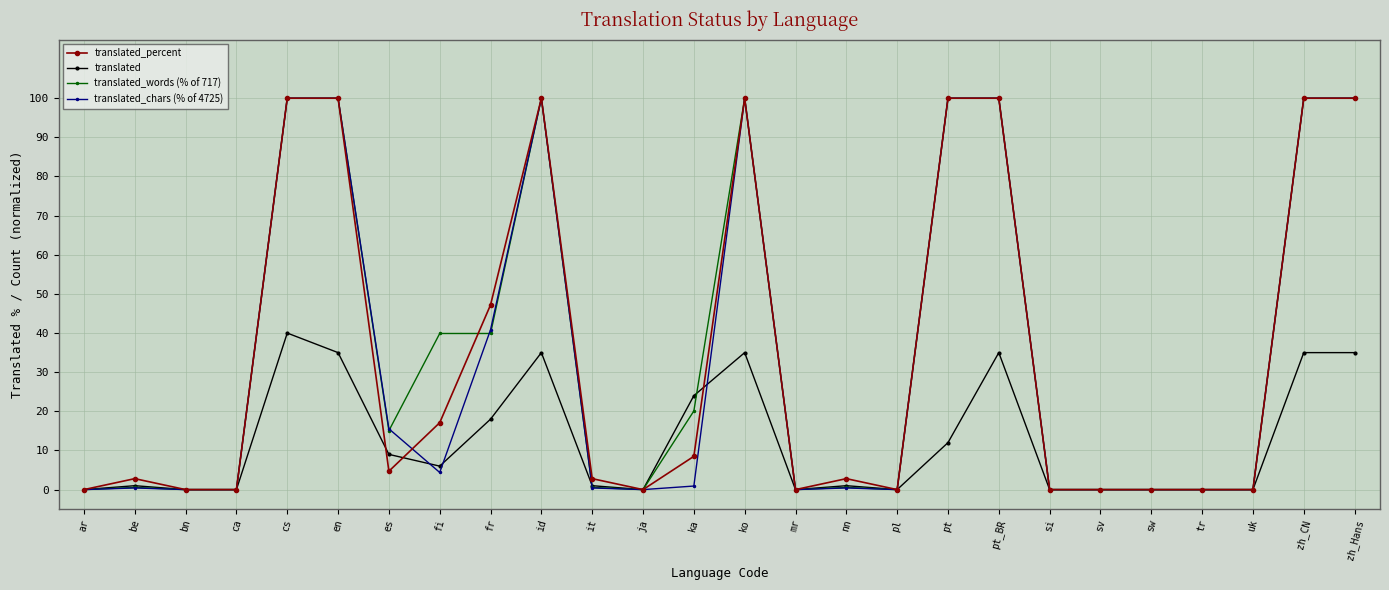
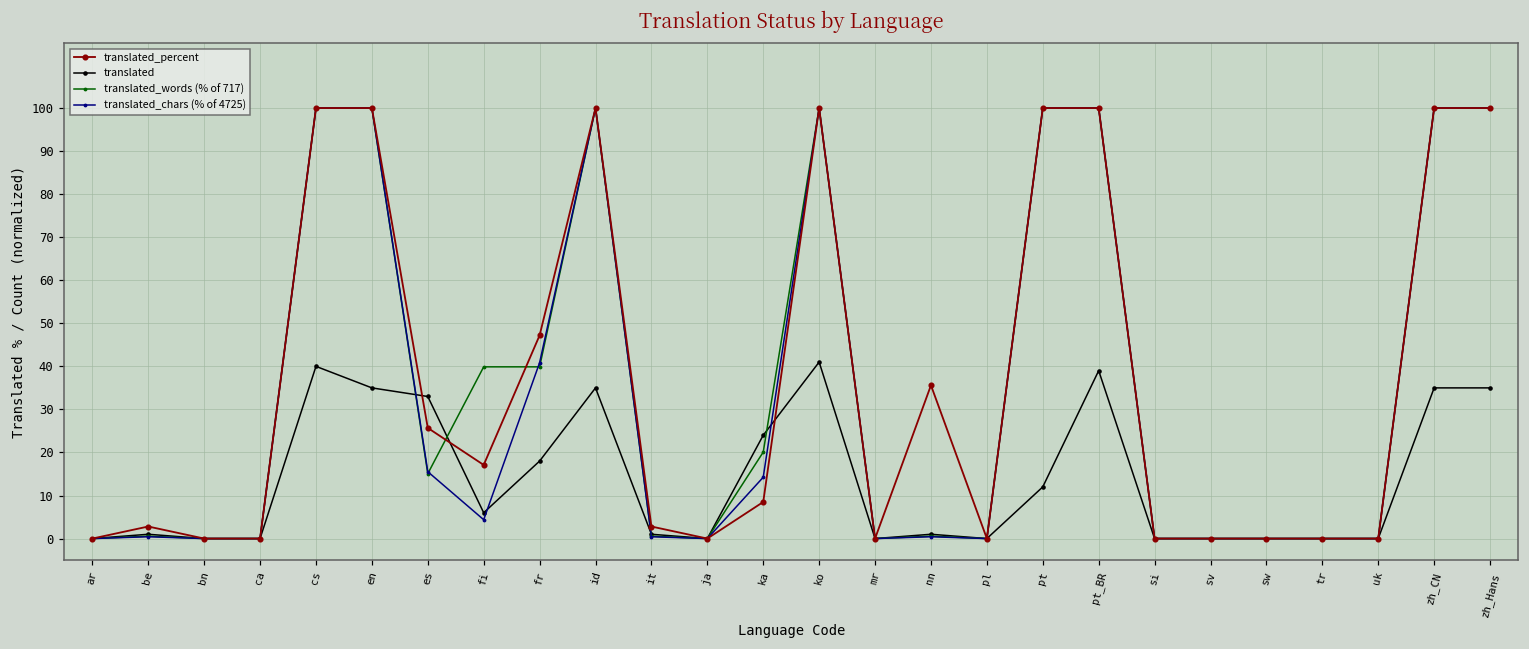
translated_percent, es: 5 -> 26
translated, es: 9 -> 33
translated_chars (% of 4725), ka: 1 -> 14
translated, ko: 35 -> 41
translated_percent, nn: 3 -> 36
translated, pt_BR: 35 -> 39
